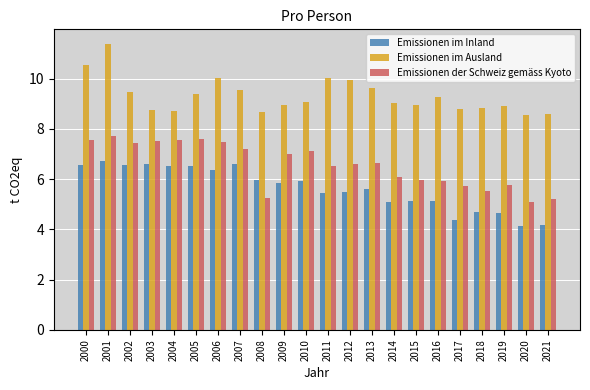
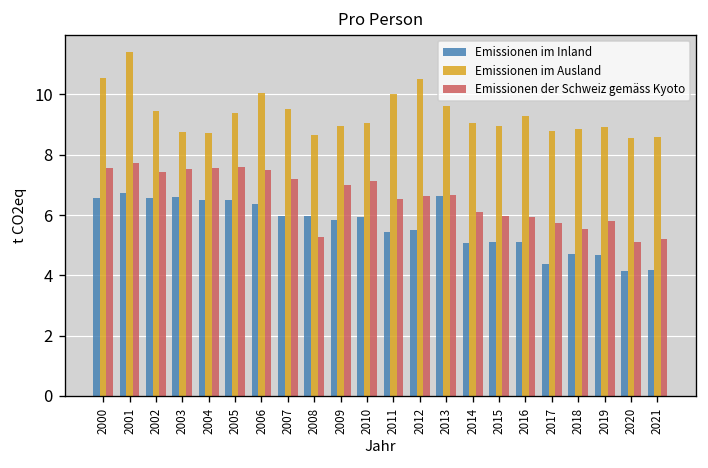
Emissionen im Inland, 2007: 6.6 -> 6.0
Emissionen im Ausland, 2012: 9.9 -> 10.5
Emissionen im Inland, 2013: 5.6 -> 6.6
